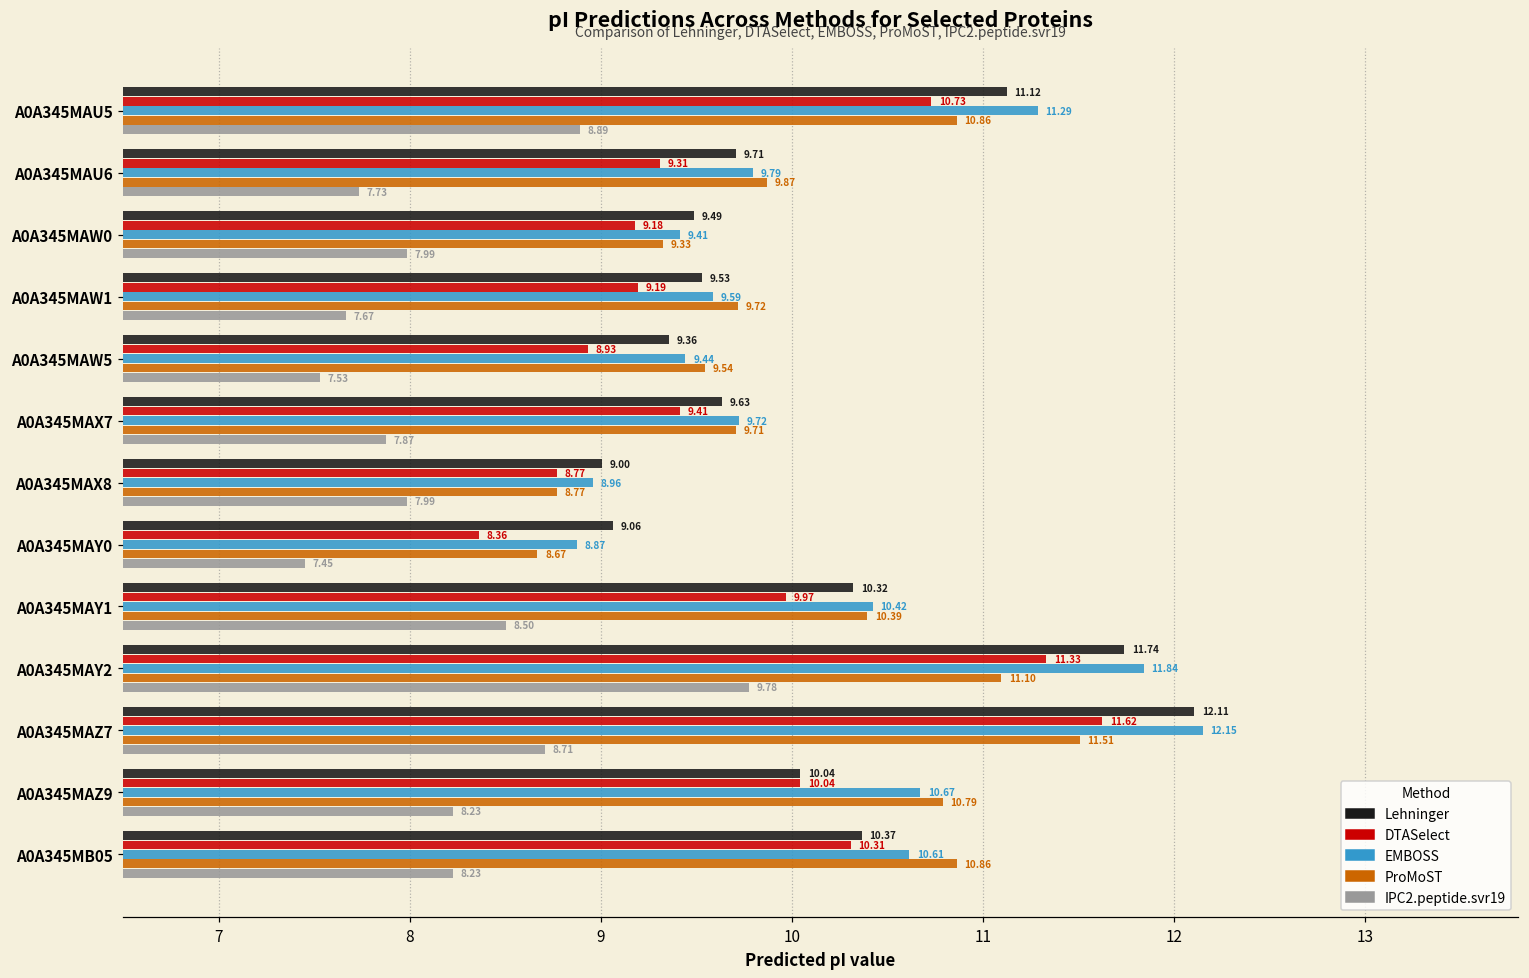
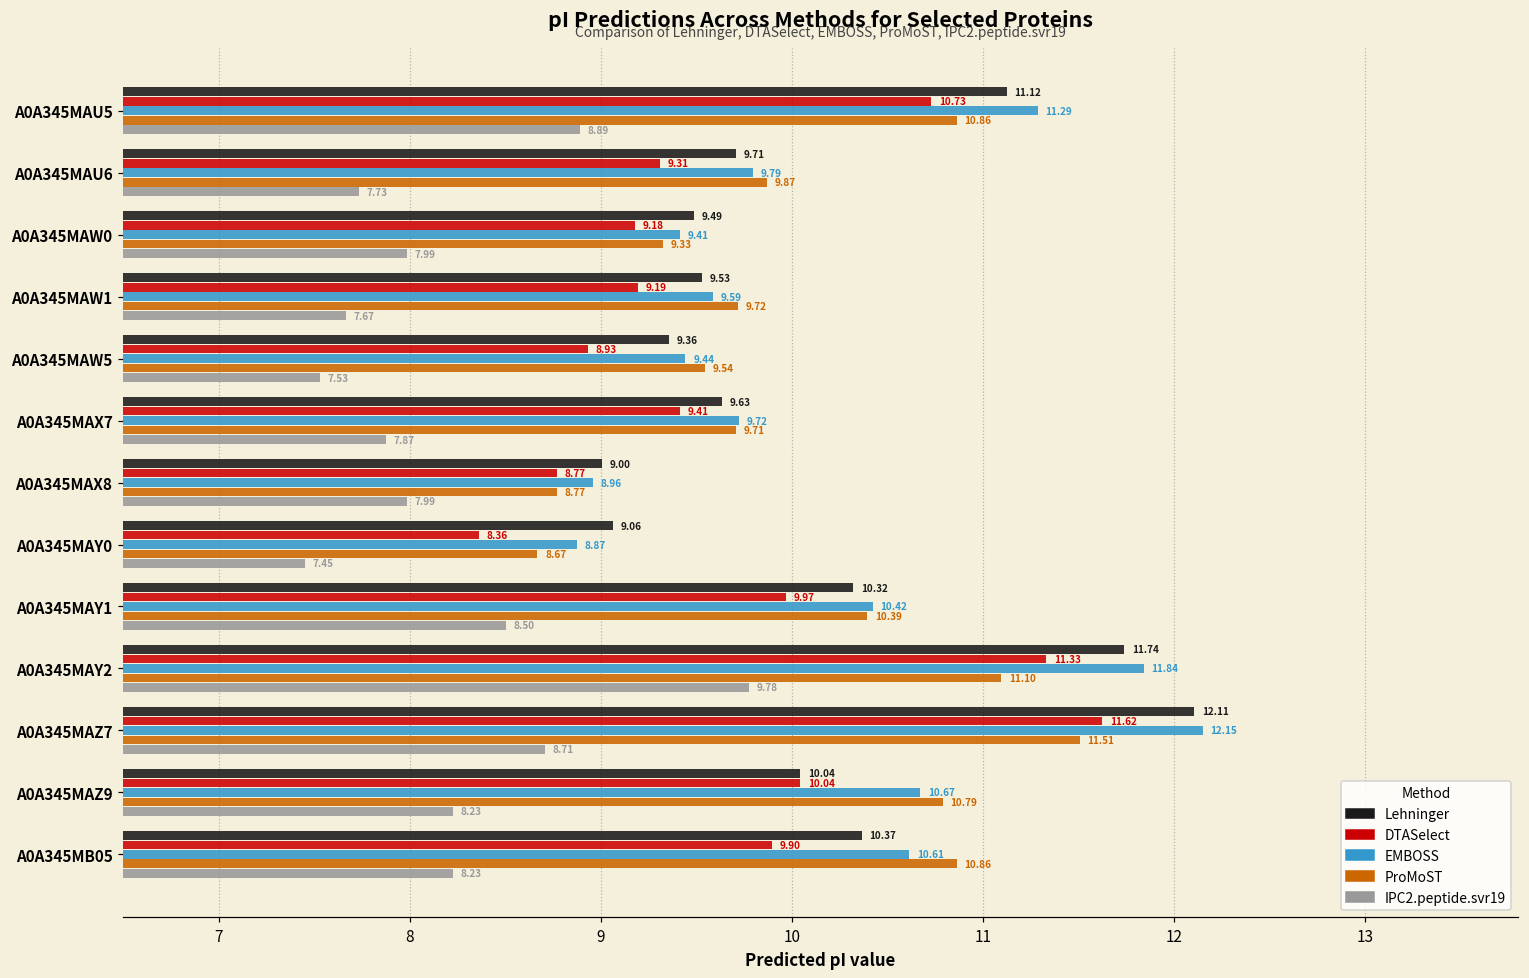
DTASelect, A0A345MB05: 10.31 -> 9.90
